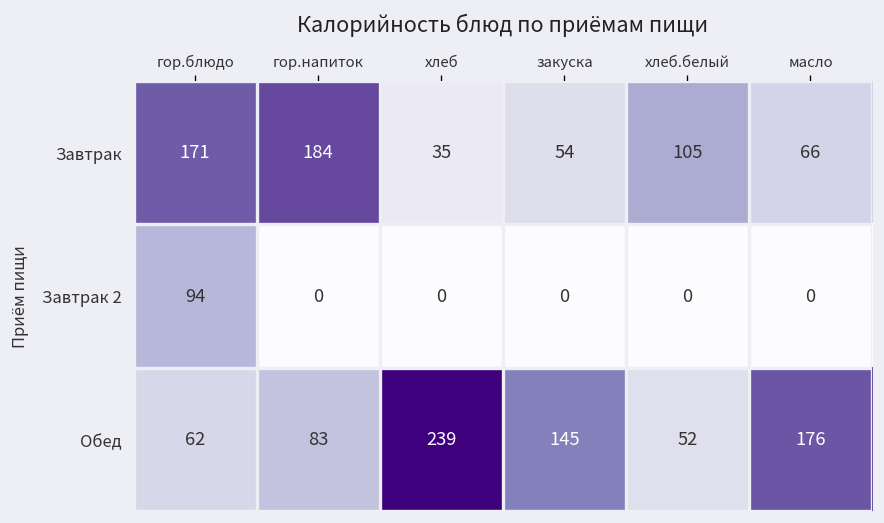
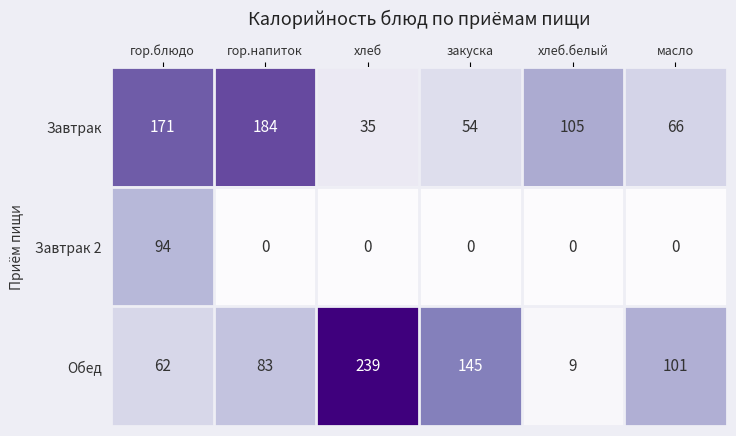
Обед, хлеб.белый: 52 -> 9
Обед, масло: 176 -> 101
